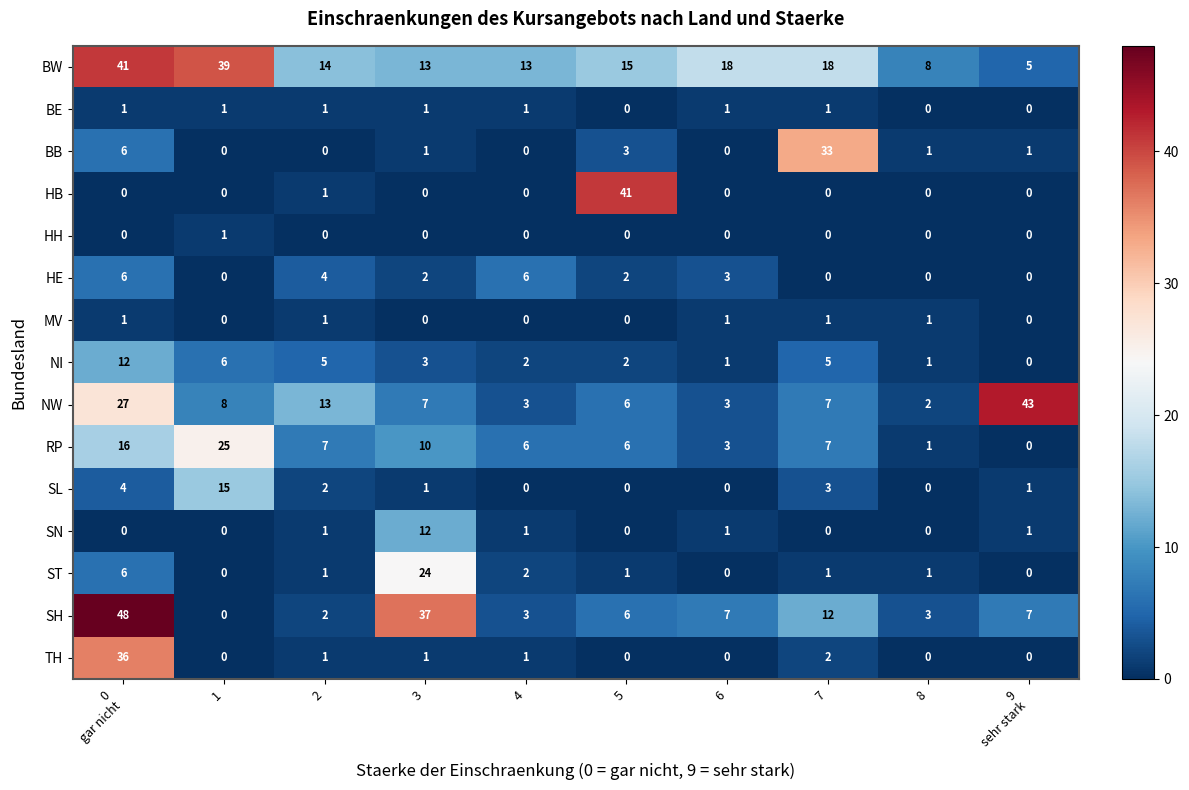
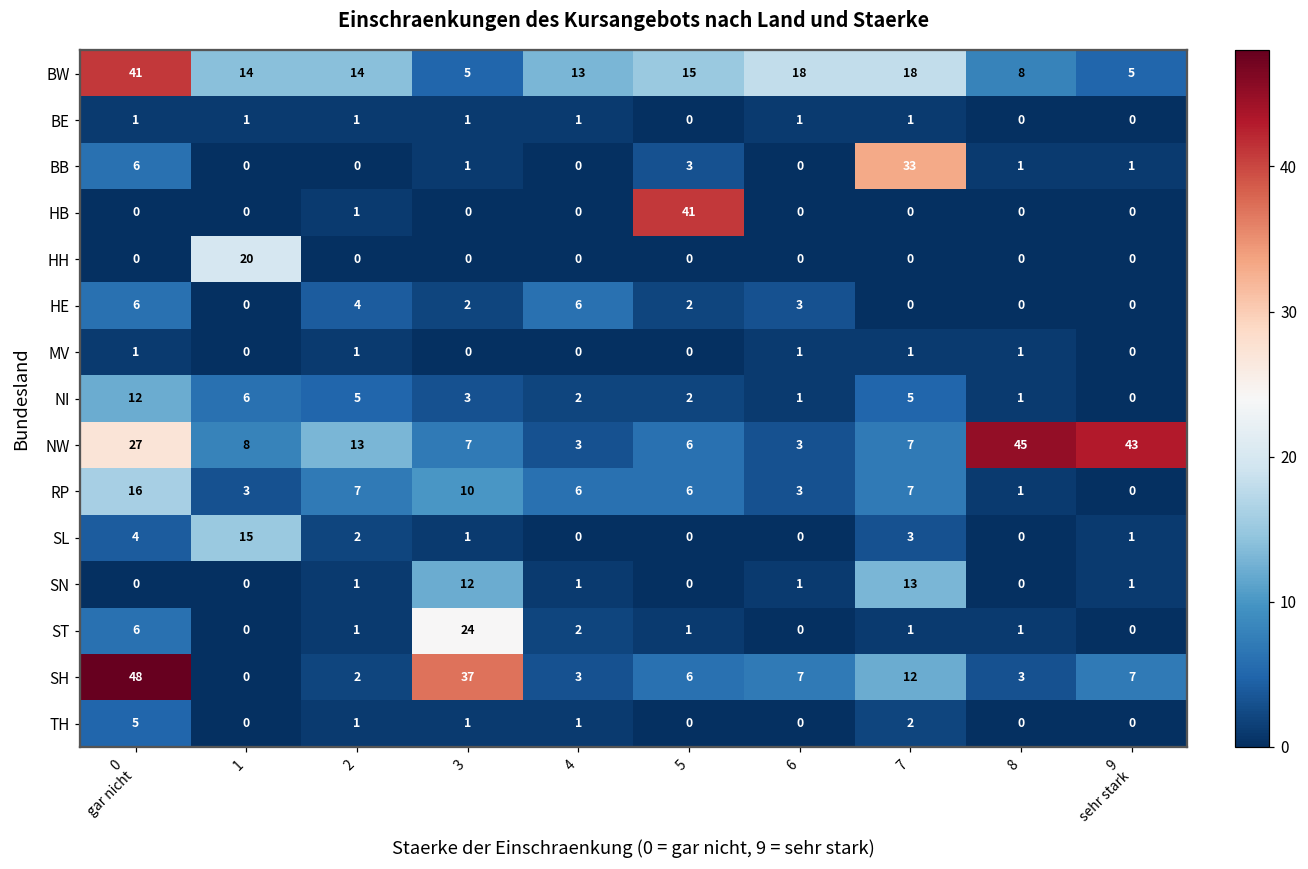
BW, 1: 39 -> 14
BW, 3: 13 -> 5
HH, 1: 1 -> 20
NW, 8: 2 -> 45
RP, 1: 25 -> 3
SN, 7: 0 -> 13
TH, 0 gar nicht: 36 -> 5
